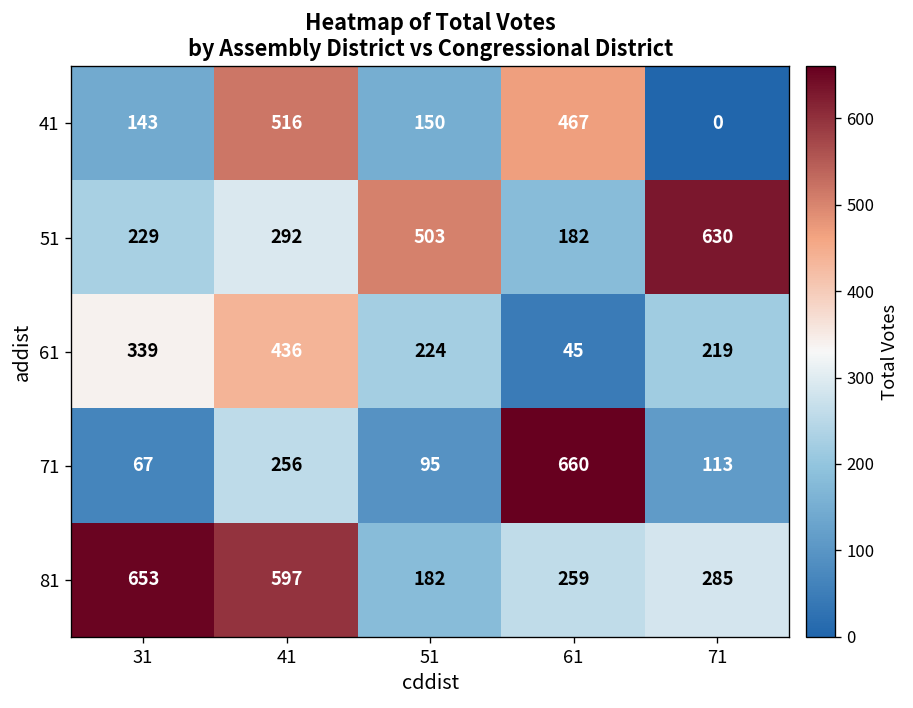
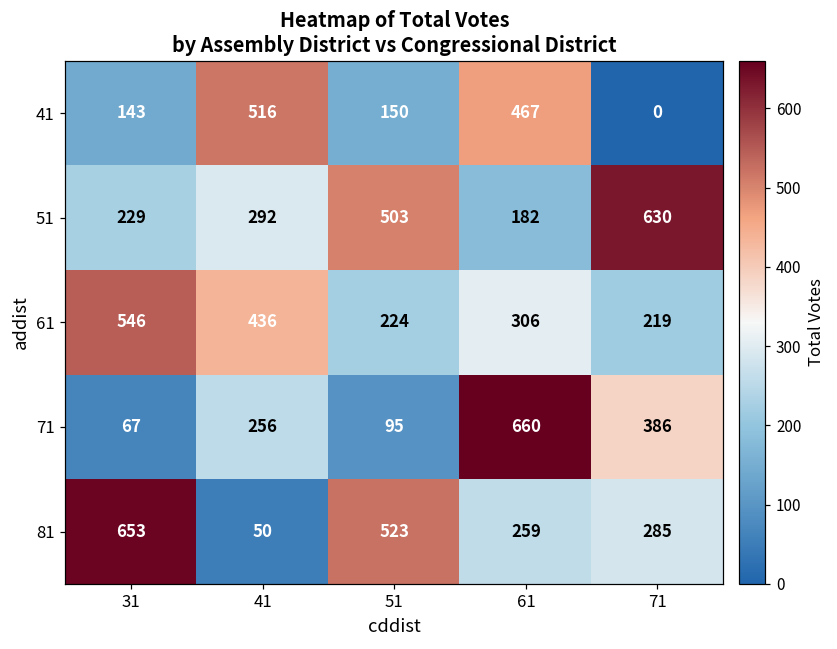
61, 31: 339 -> 546
61, 61: 45 -> 306
71, 71: 113 -> 386
81, 41: 597 -> 50
81, 51: 182 -> 523
